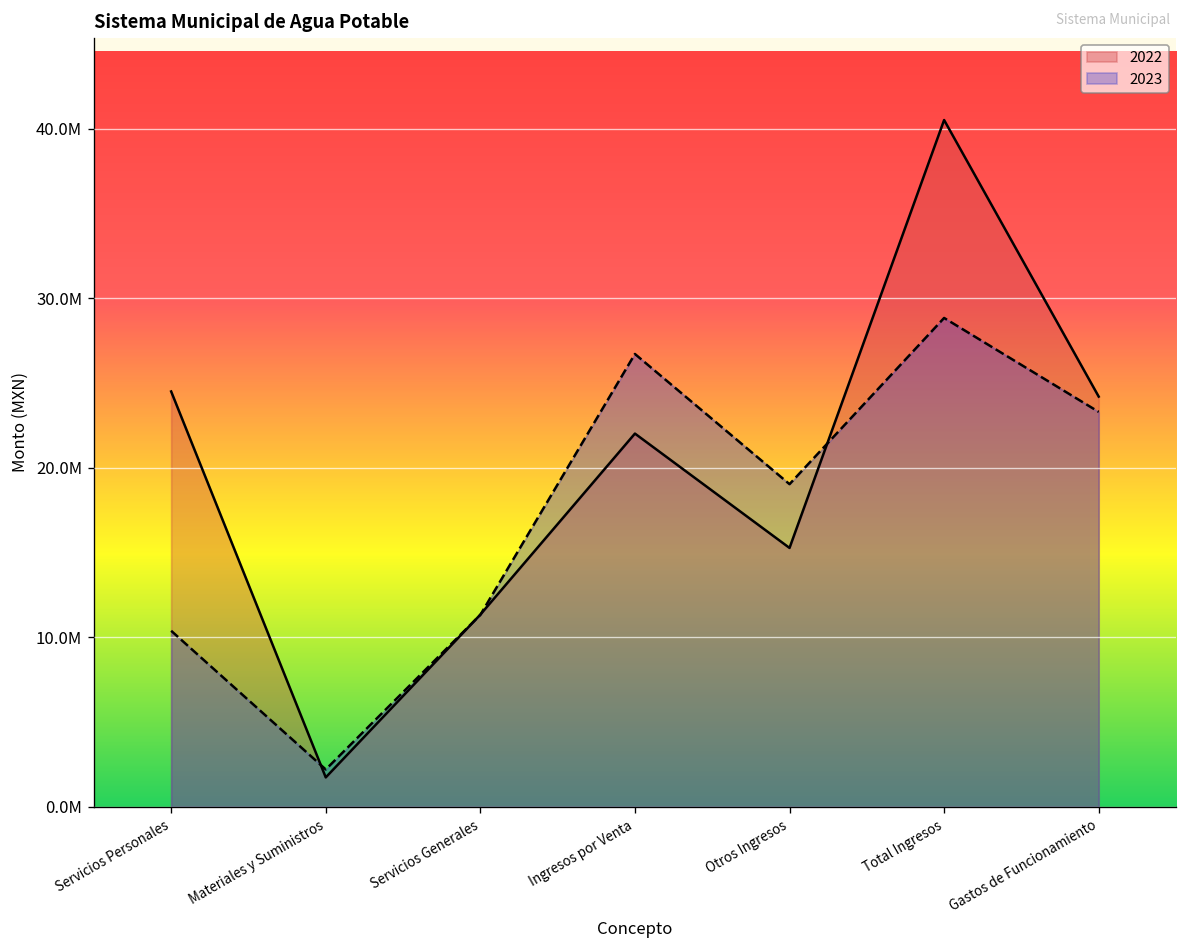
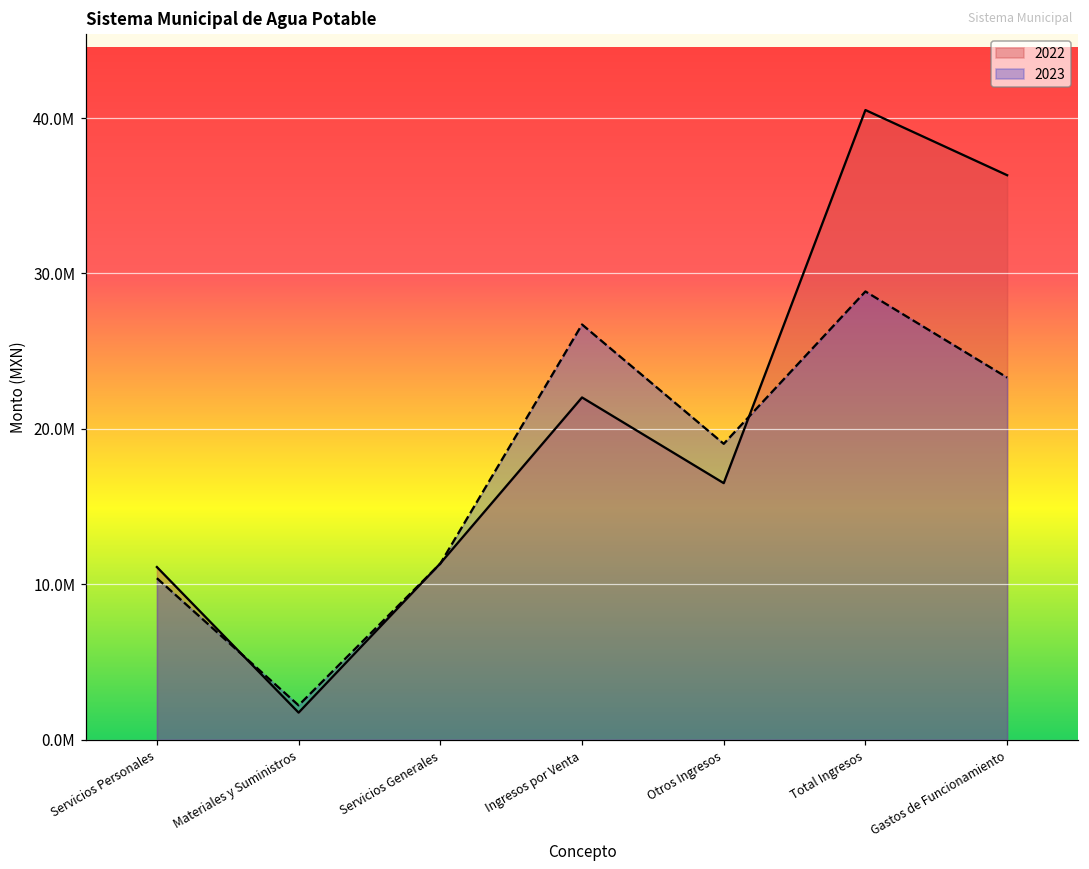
2022, Servicios Personales: 24500000 -> 11100000
2022, Otros Ingresos: 15300000 -> 16500000
2022, Gastos de Funcionamiento: 24200000 -> 36300000
